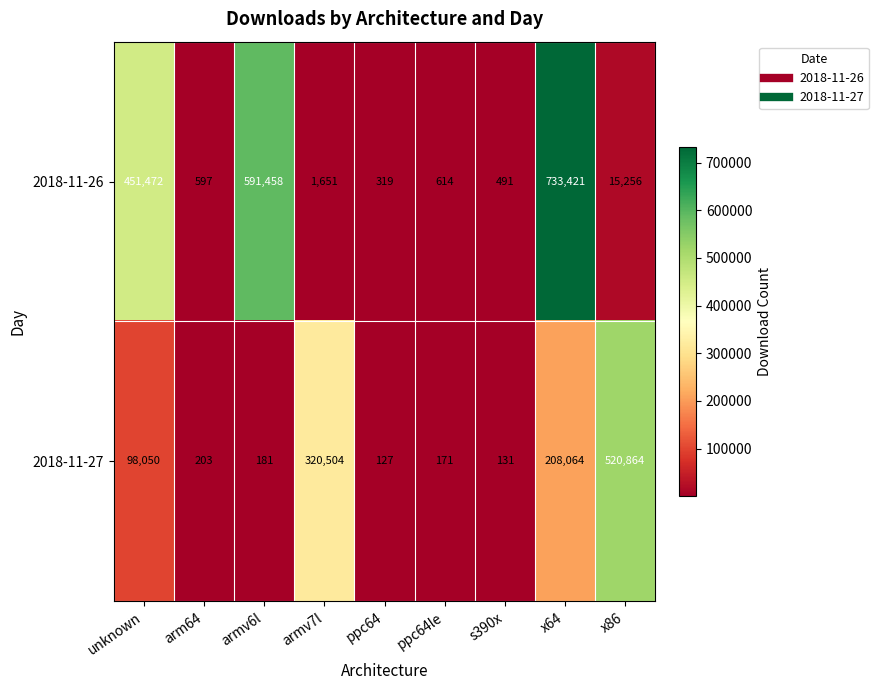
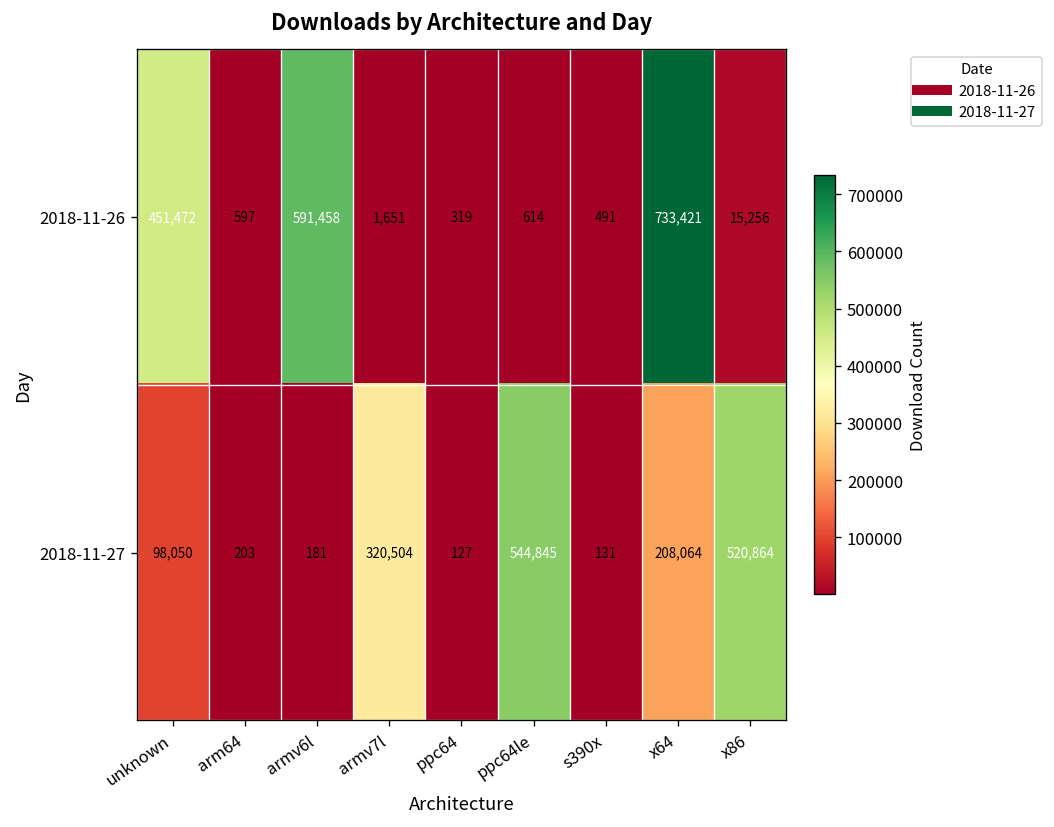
2018-11-27, ppc64le: 171 -> 544,845
